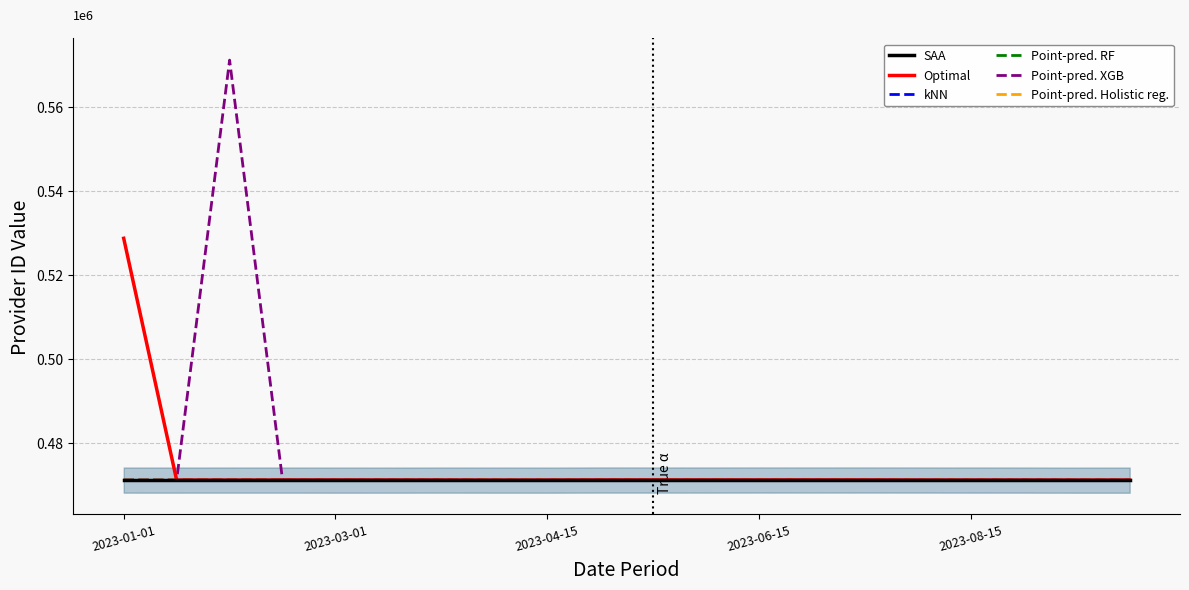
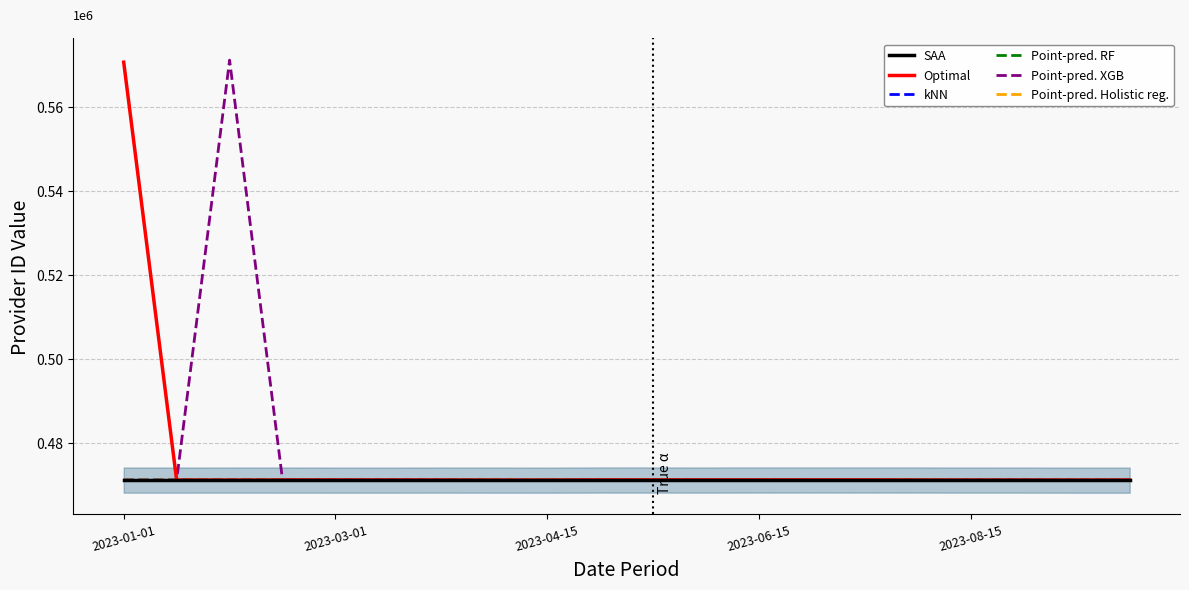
Optimal, 2023-01-01: 0.529 -> 0.571
